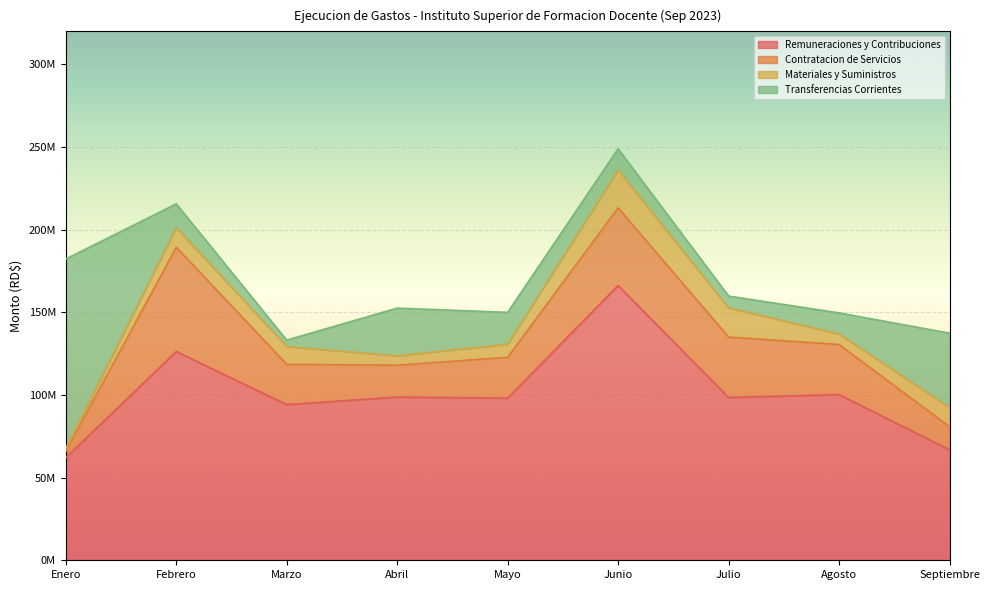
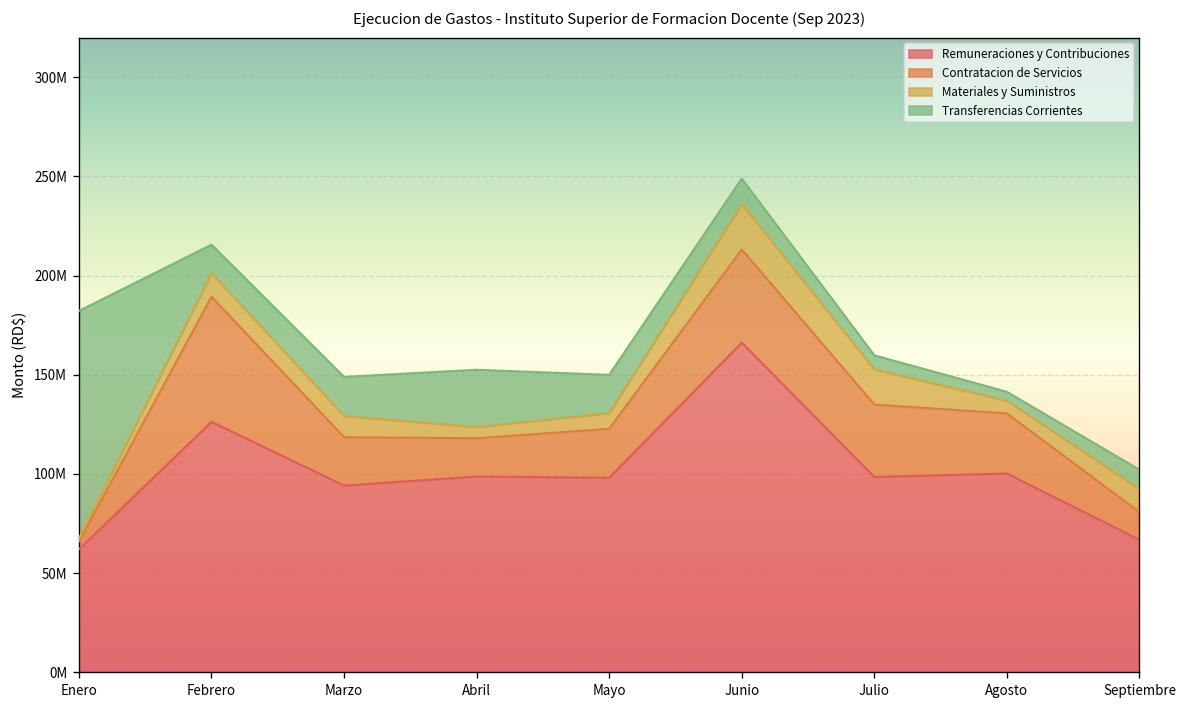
Transferencias Corrientes, Marzo: 4000000 -> 20000000
Transferencias Corrientes, Agosto: 13000000 -> 5000000
Transferencias Corrientes, Septiembre: 45000000 -> 10000000
